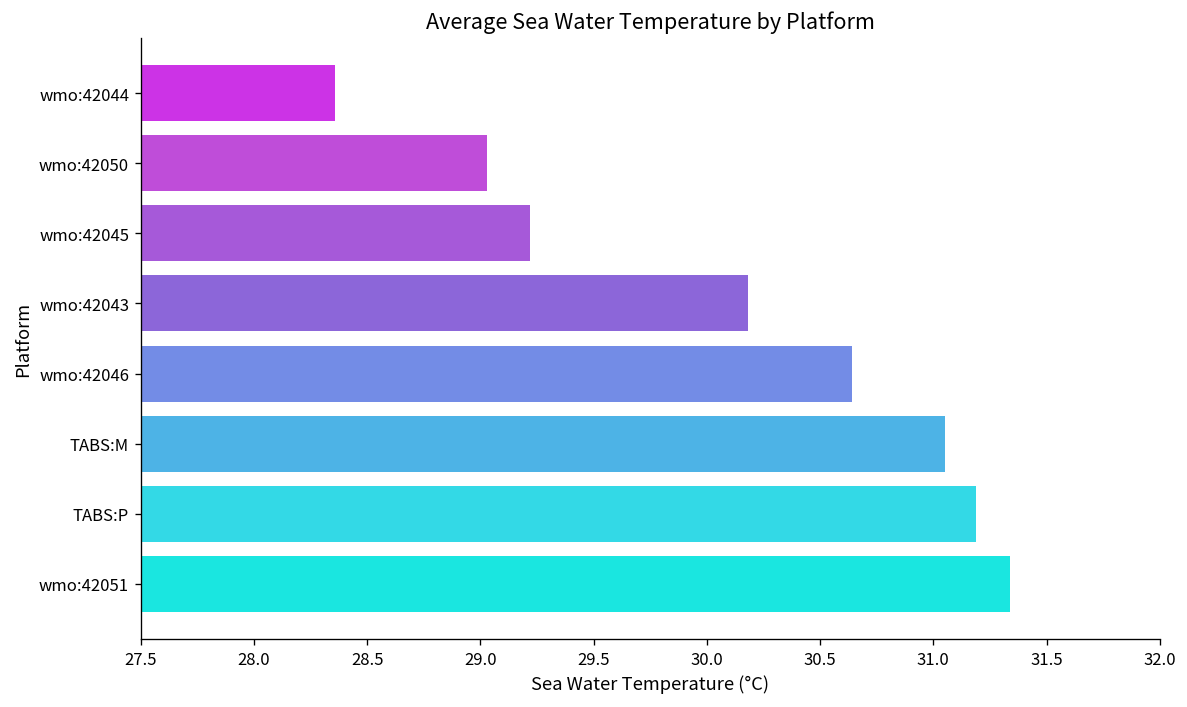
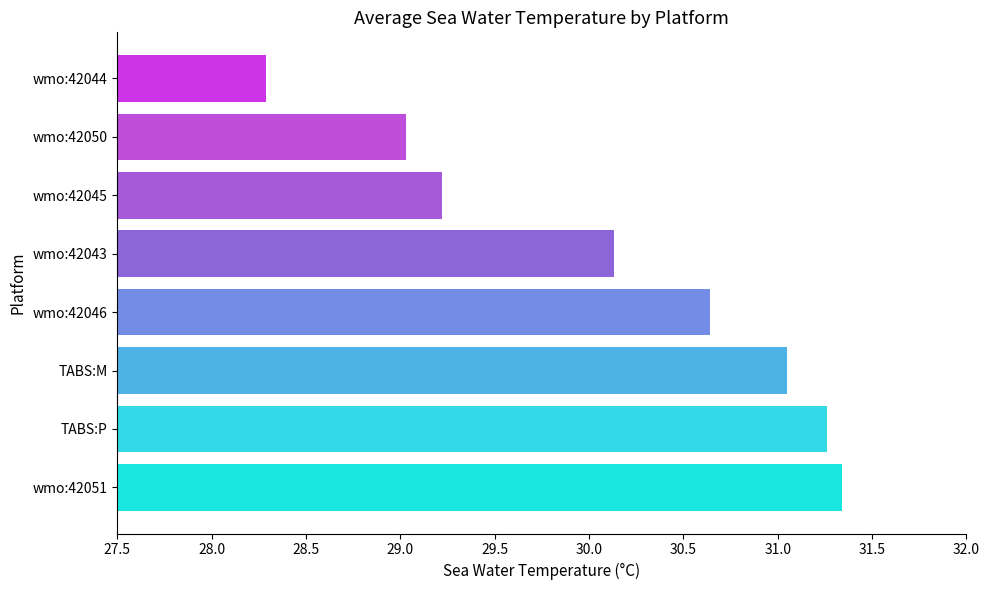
wmo:42044: 28.36 -> 28.29
wmo:42043: 30.18 -> 30.13
TABS:P: 31.19 -> 31.26
